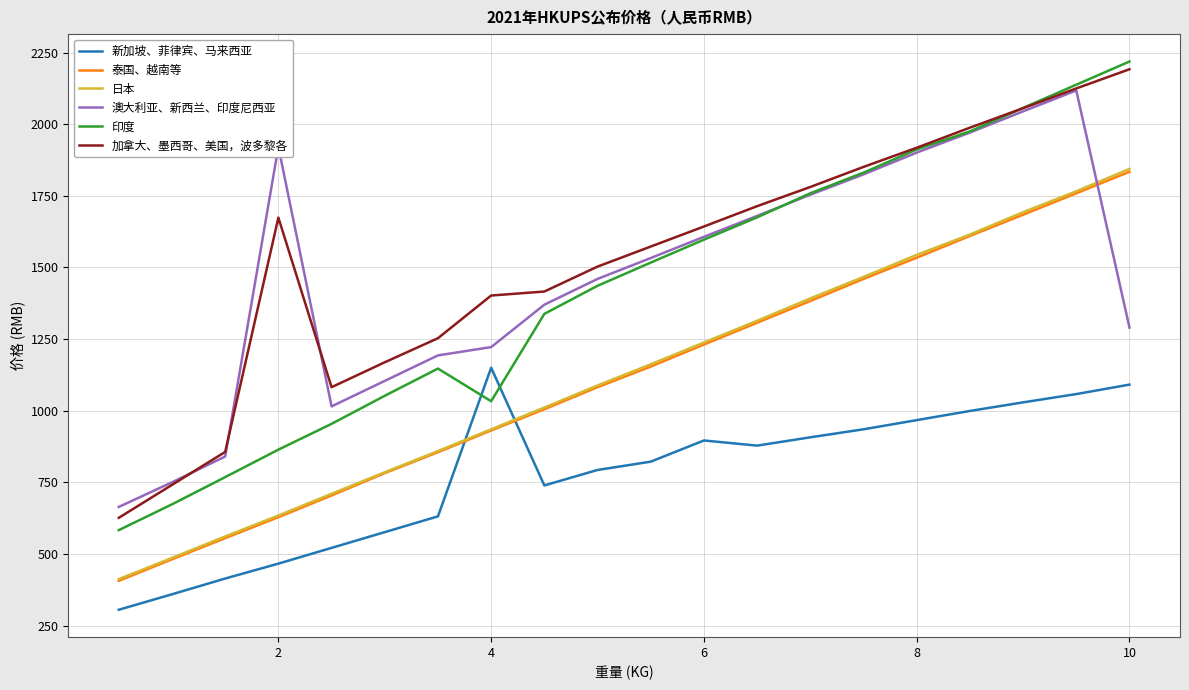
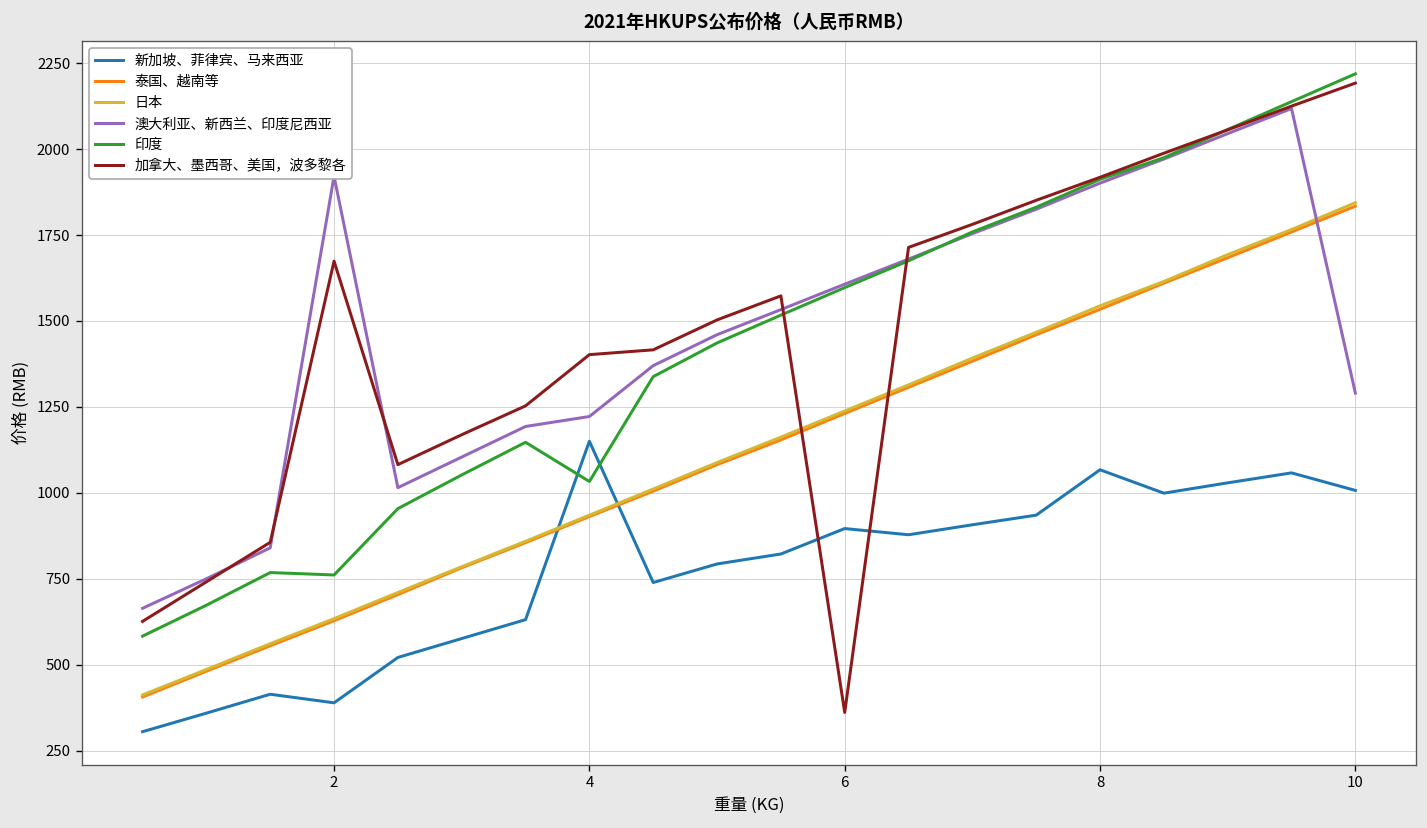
新加坡、菲律宾、马来西亚, 2: 470 -> 390
印度, 2: 860 -> 760
加拿大、墨西哥、美国，波多黎各, 6: 1640 -> 360
新加坡、菲律宾、马来西亚, 8: 970 -> 1070
新加坡、菲律宾、马来西亚, 10: 1090 -> 1010
